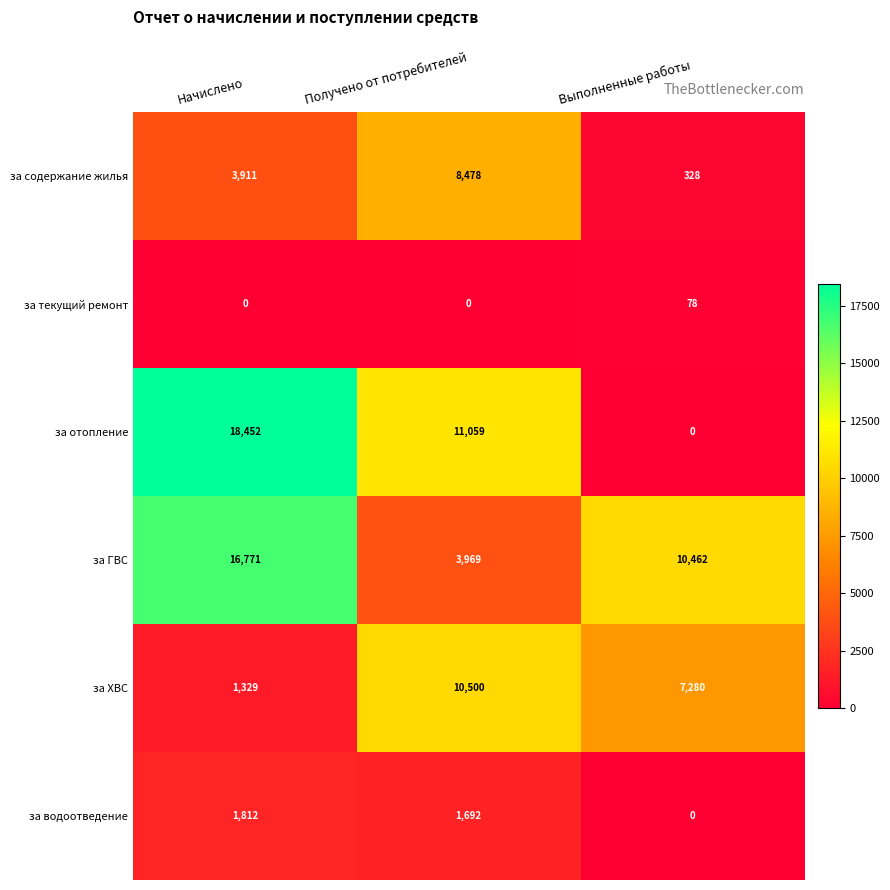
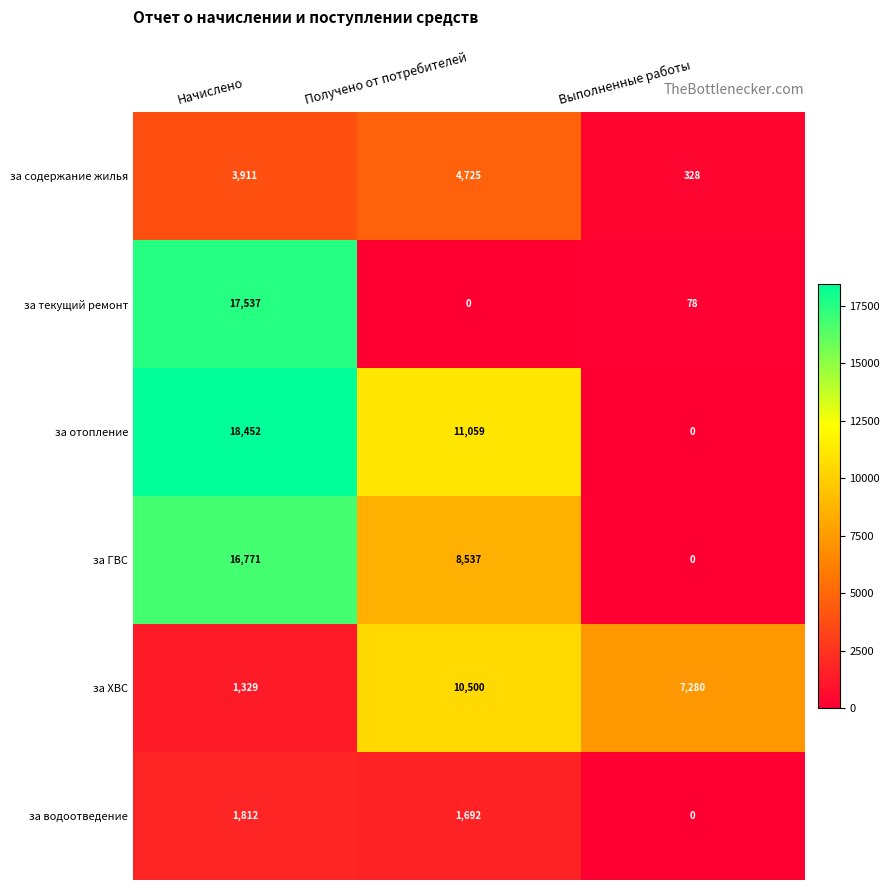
за содержание жилья, Получено от потребителей: 8,478 -> 4,725
за текущий ремонт, Начислено: 0 -> 17,537
за ГВС, Получено от потребителей: 3,969 -> 8,537
за ГВС, Выполненные работы: 10,462 -> 0
